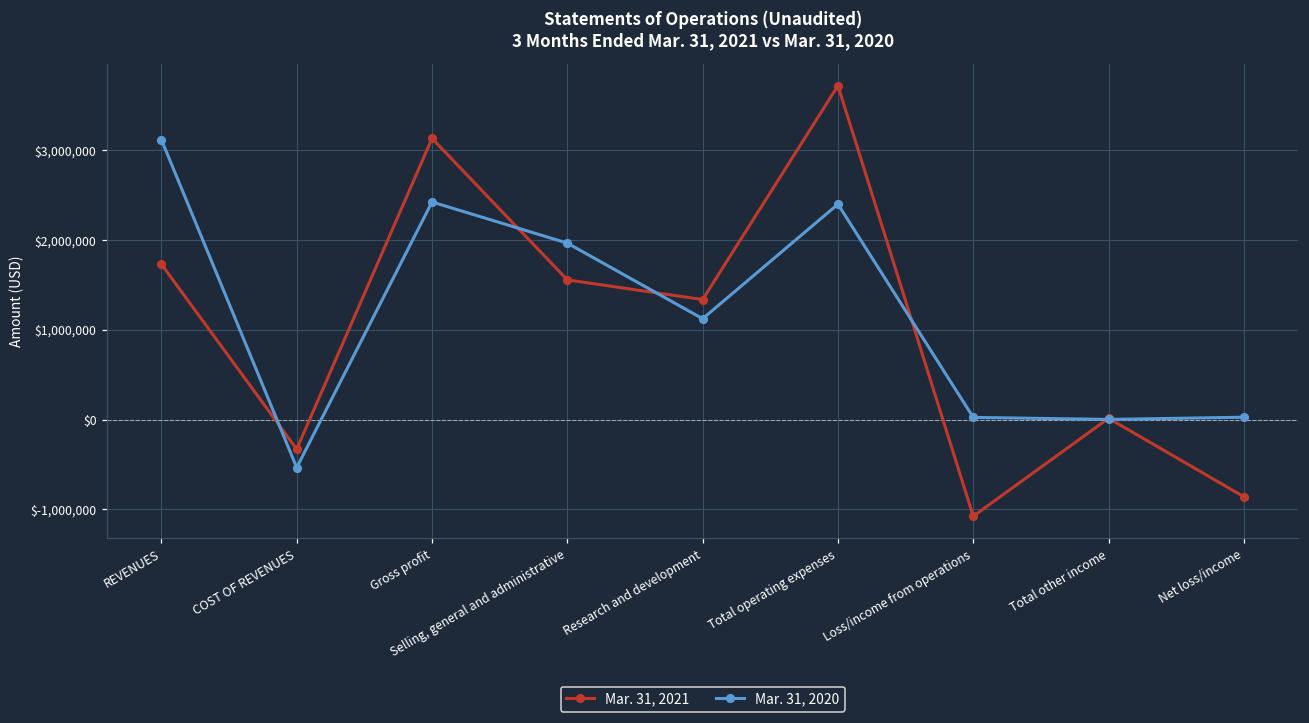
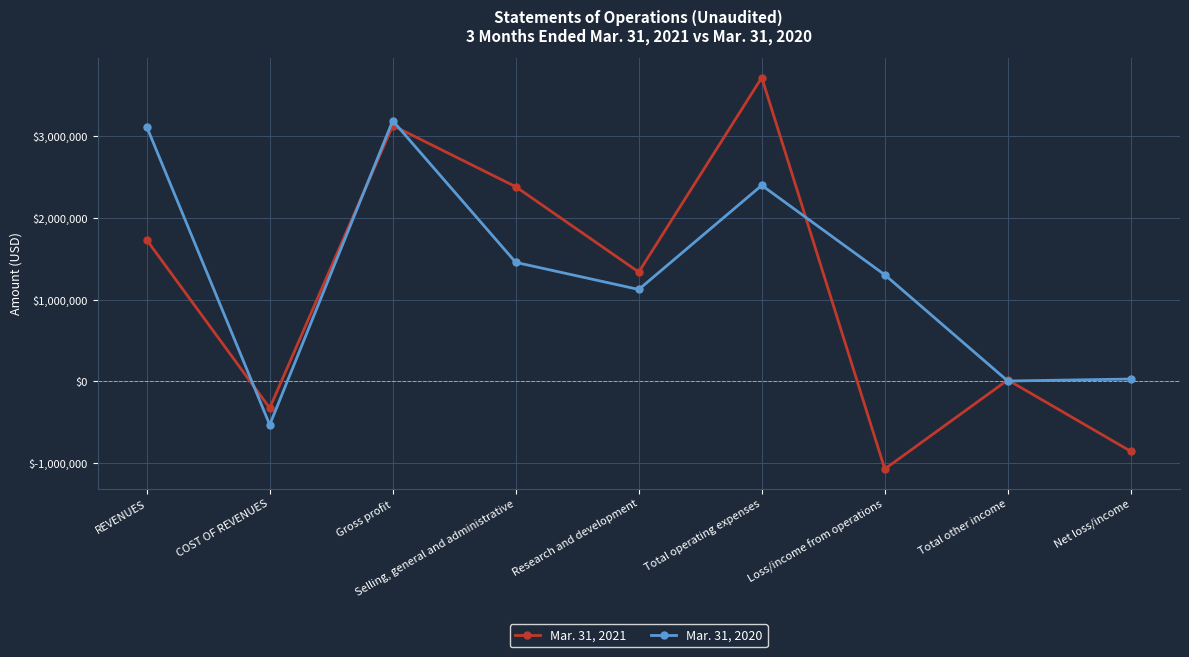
Mar. 31, 2020, Gross profit: $2,400,000 -> $3,200,000
Mar. 31, 2021, Selling, general and administrative: $1,600,000 -> $2,400,000
Mar. 31, 2020, Selling, general and administrative: $2,000,000 -> $1,500,000
Mar. 31, 2020, Loss/income from operations: $0 -> $1,300,000
